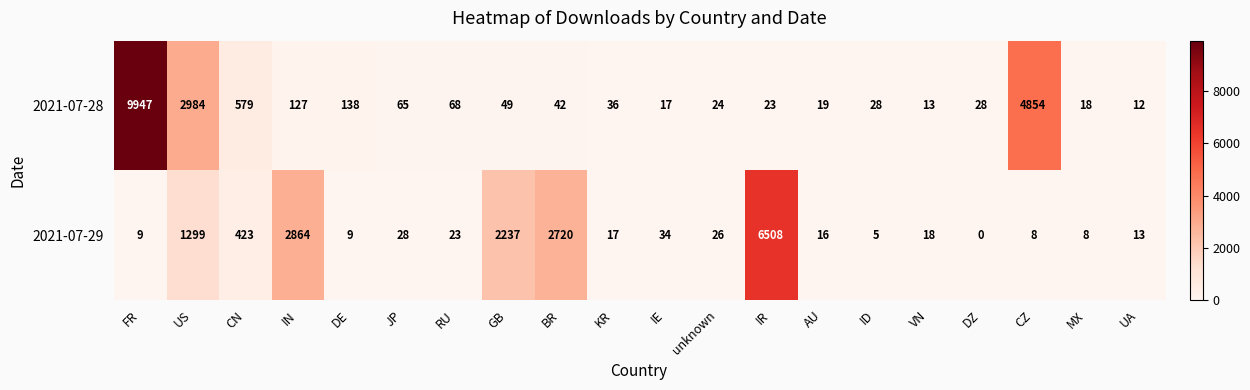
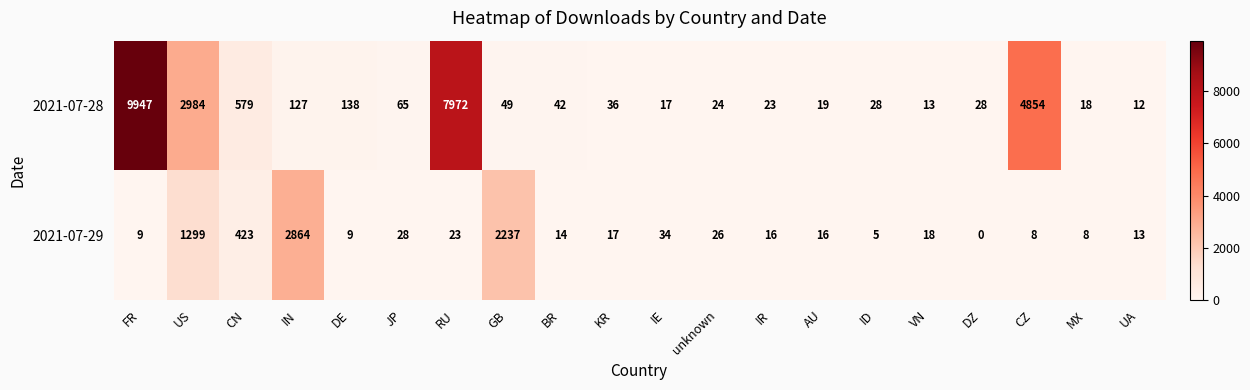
2021-07-28, RU: 68 -> 7972
2021-07-29, BR: 2720 -> 14
2021-07-29, IR: 6508 -> 16
